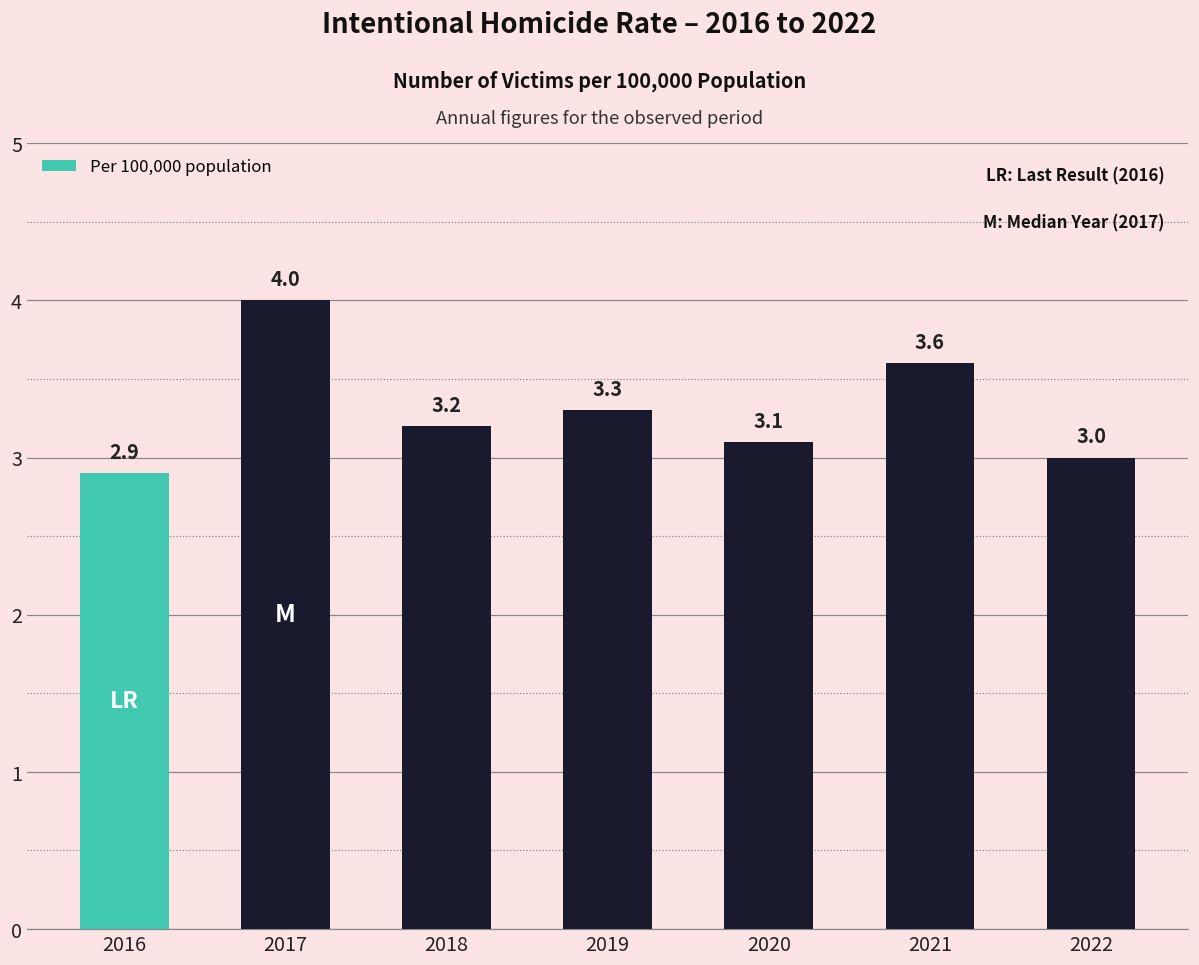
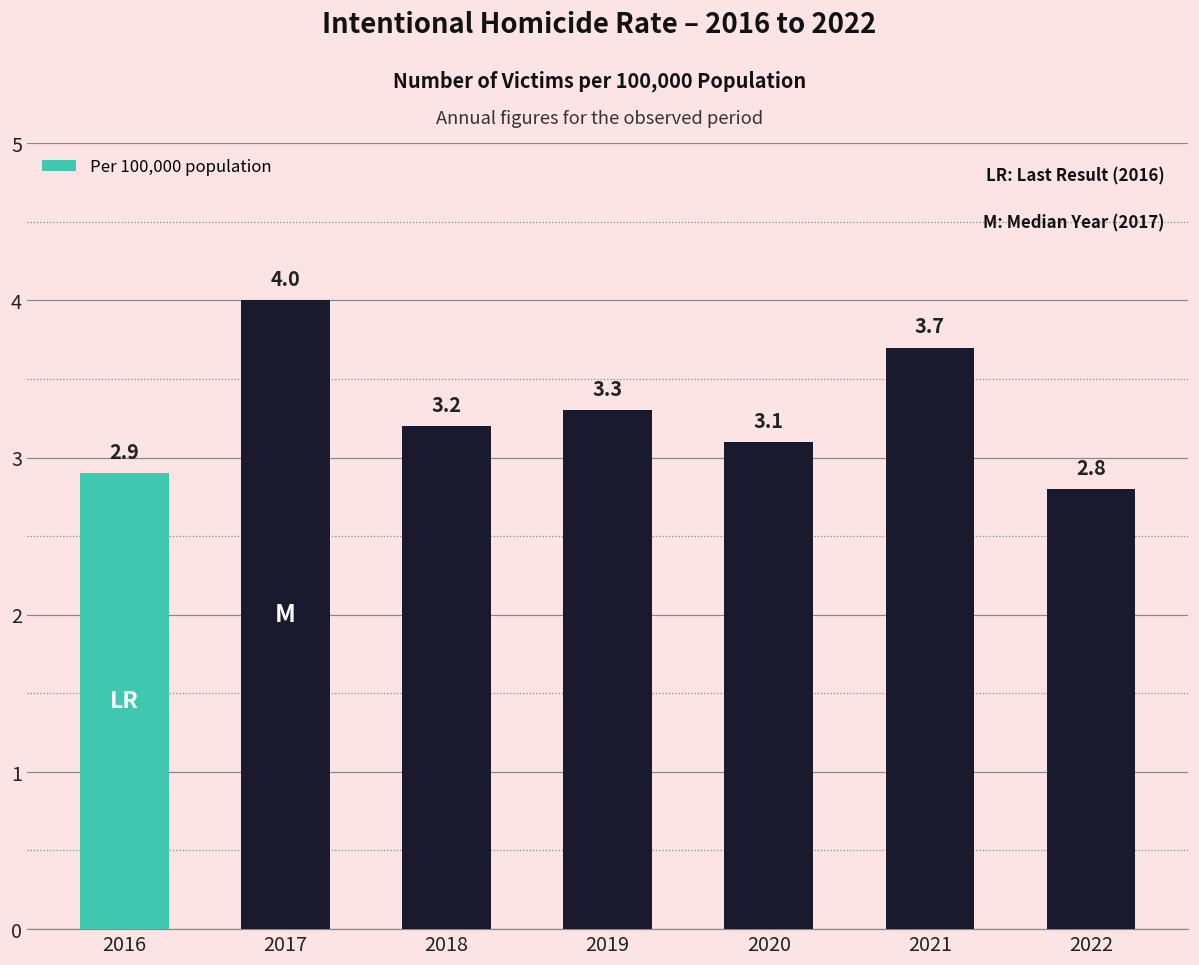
2021: 3.6 -> 3.7
2022: 3.0 -> 2.8
